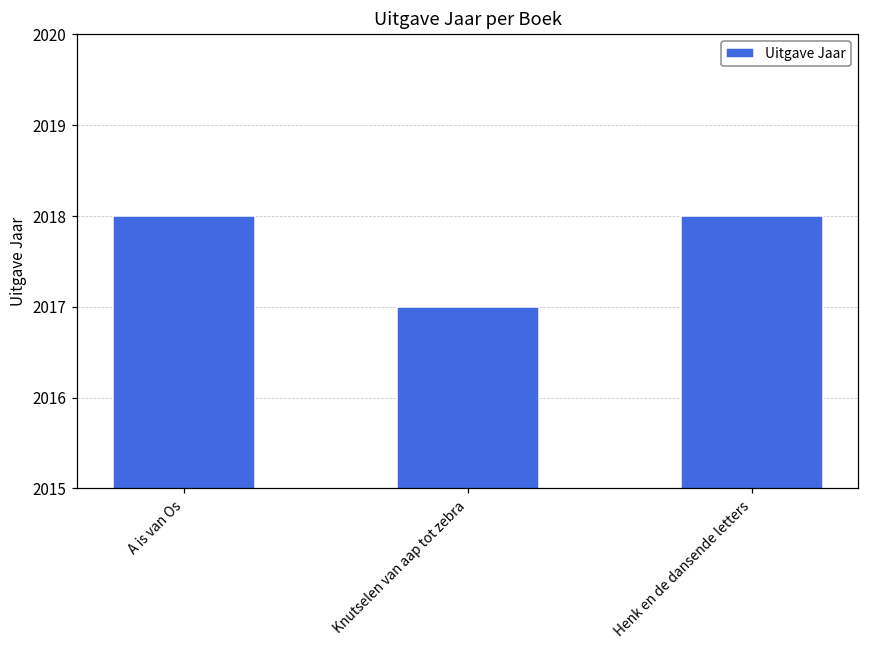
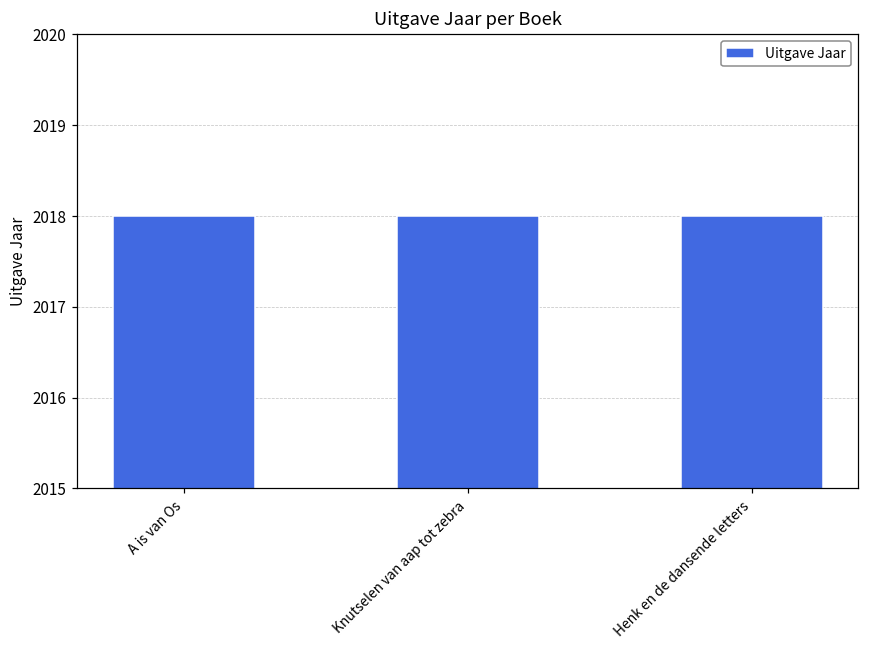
Knutselen van aap tot zebra: 2017 -> 2018
